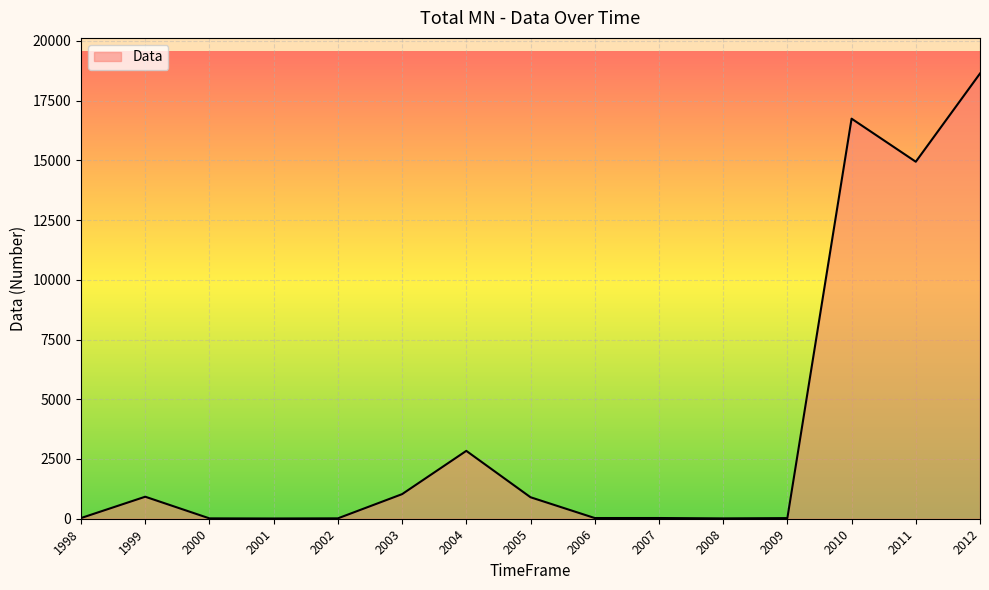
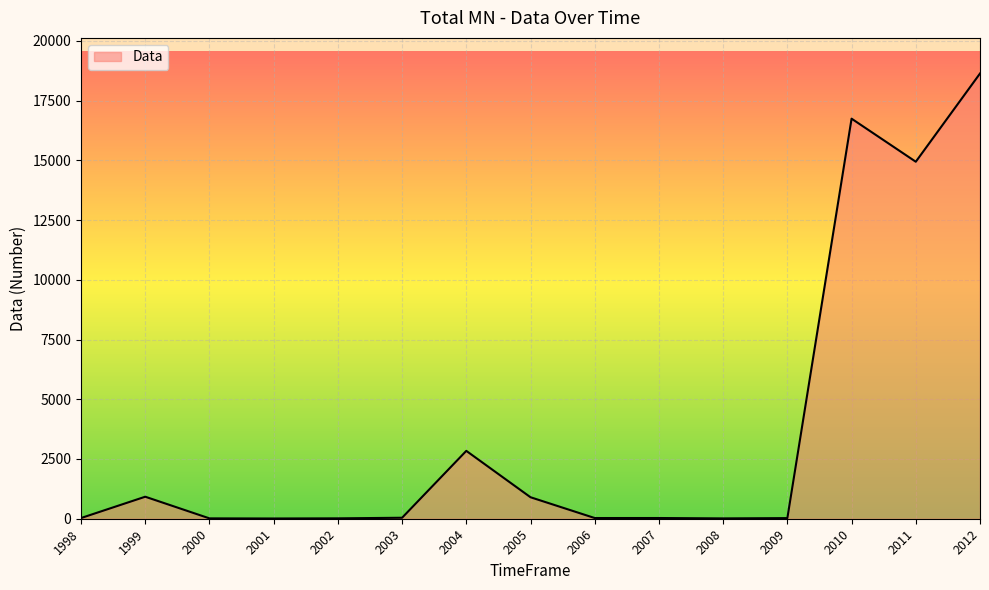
2003: 1000 -> 0
